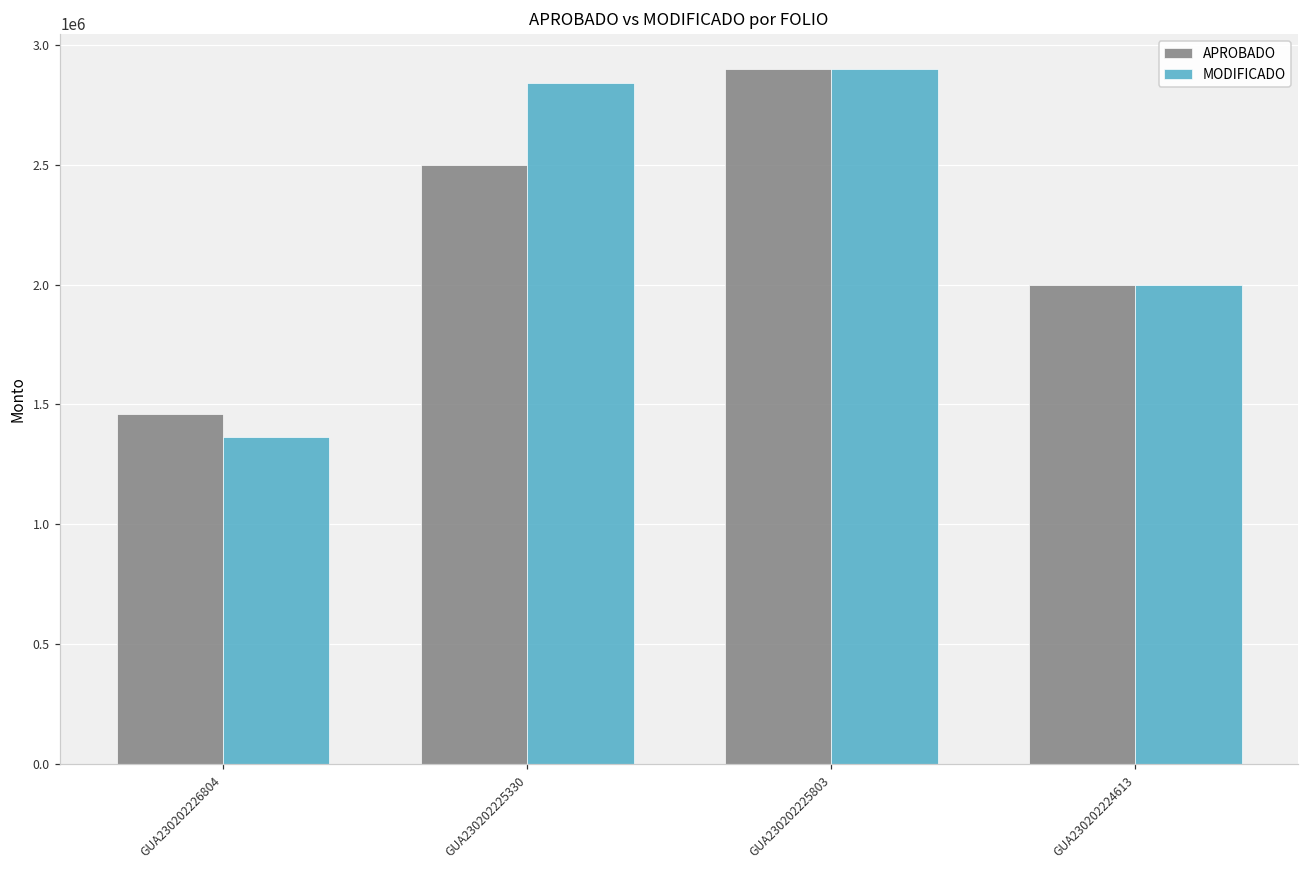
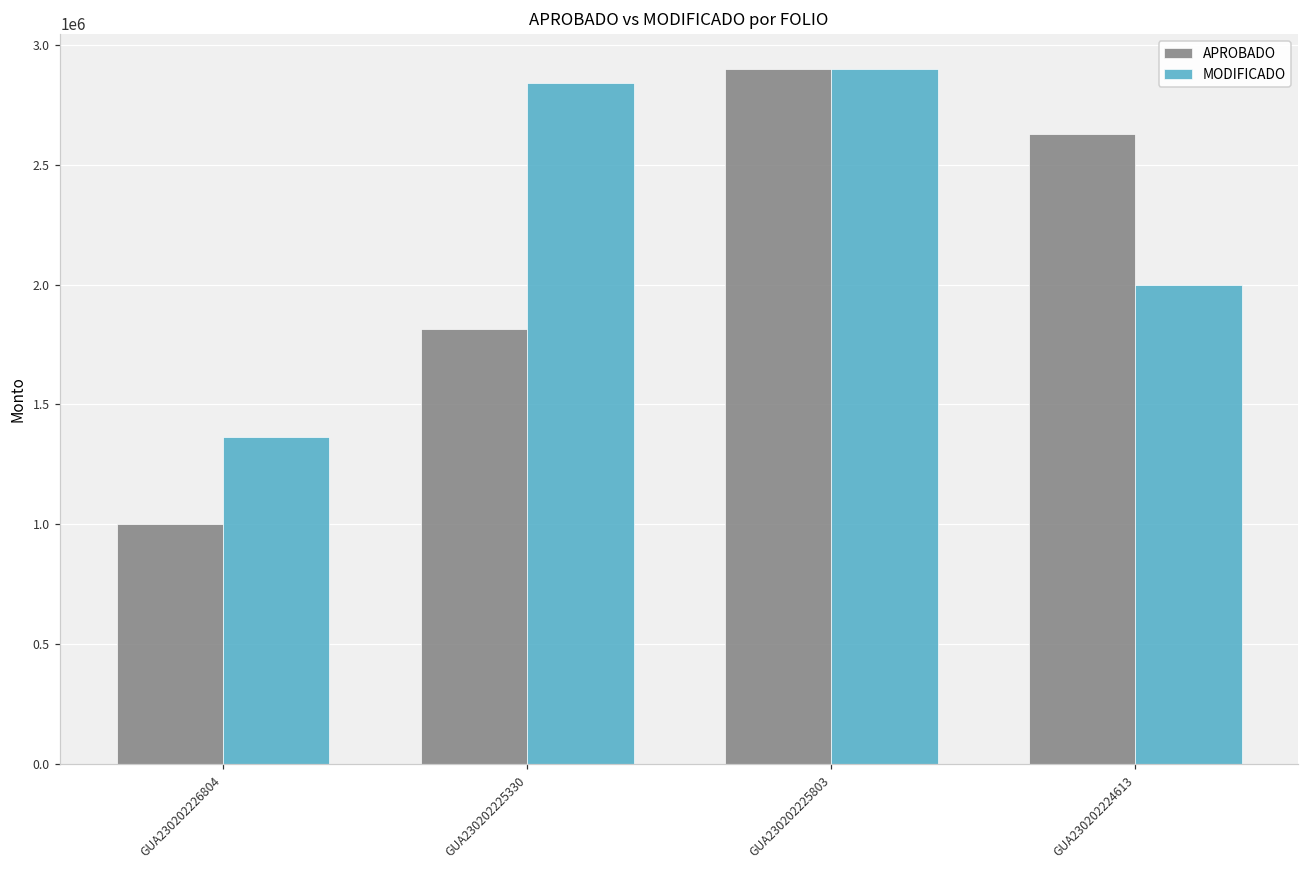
APROBADO, GUA230202226804: 1460000 -> 1000000
APROBADO, GUA230202225330: 2500000 -> 1820000
APROBADO, GUA230202224613: 2000000 -> 2630000
